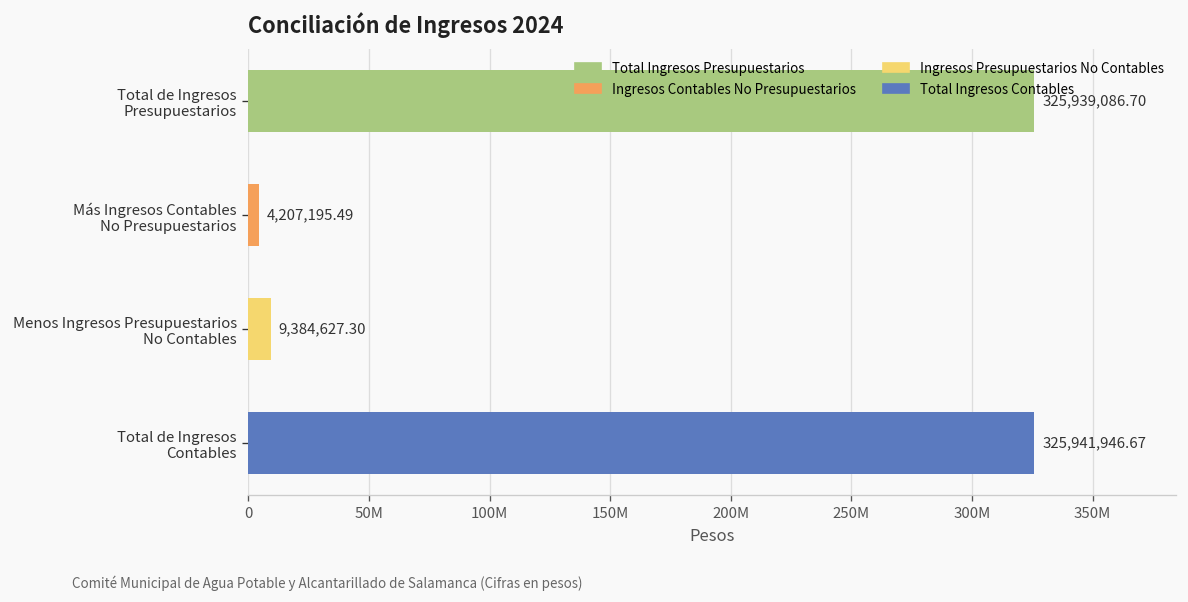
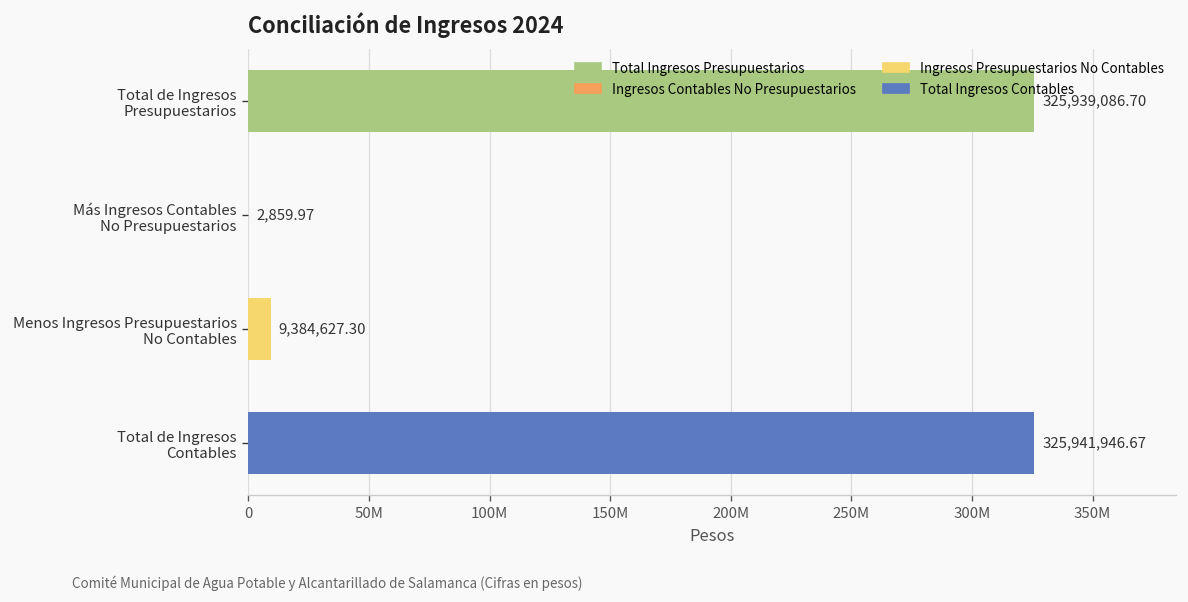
Más Ingresos Contables No Presupuestarios: 4,207,195.49 -> 2,859.97
